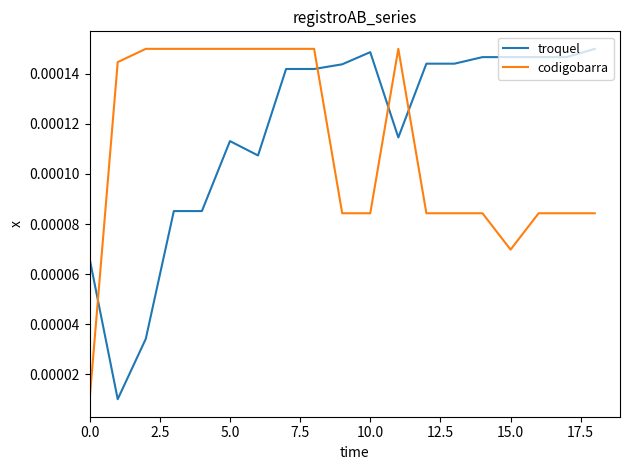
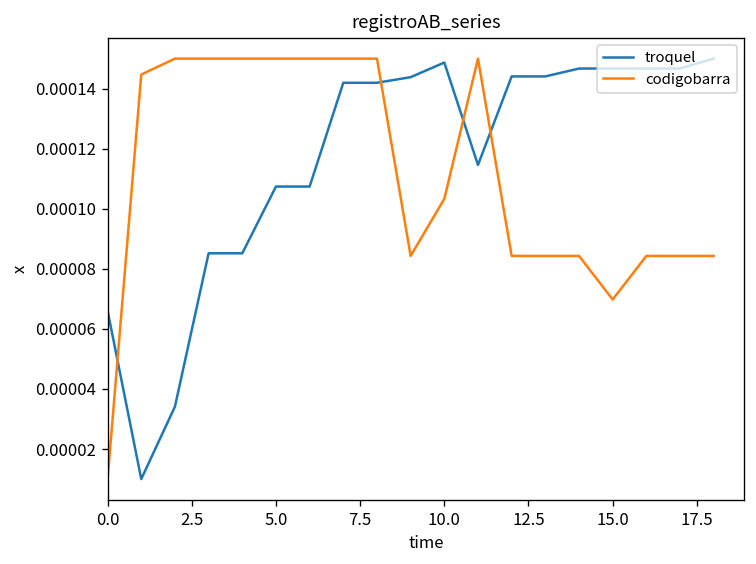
troquel, 5.0: 0.000113 -> 0.000107
codigobarra, 10.0: 0.000084 -> 0.000103
